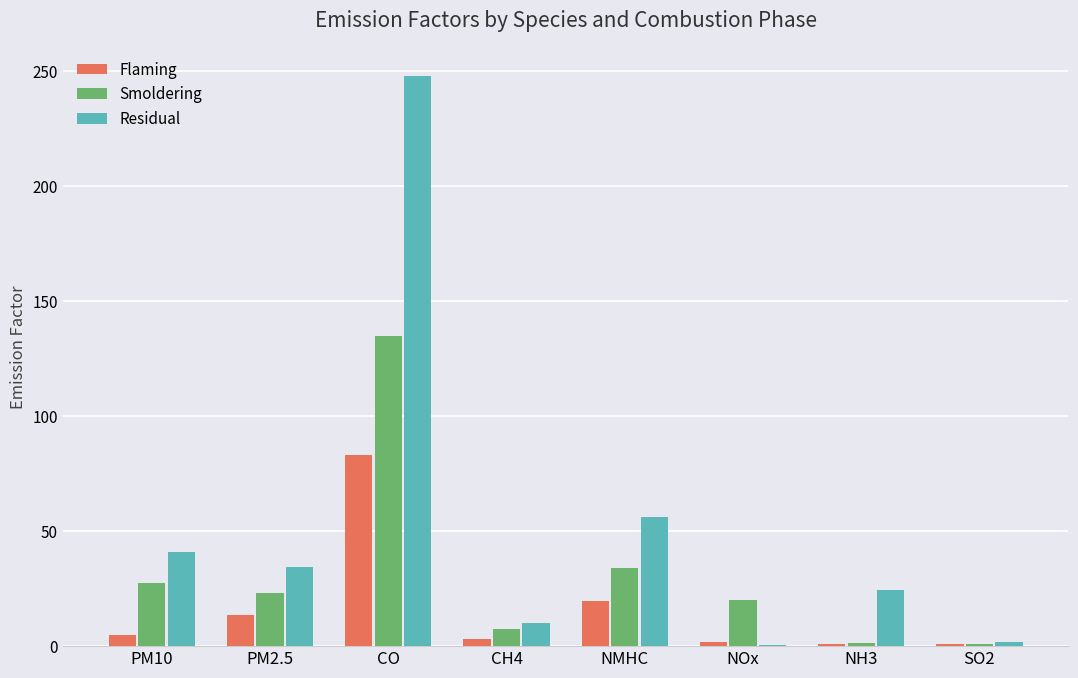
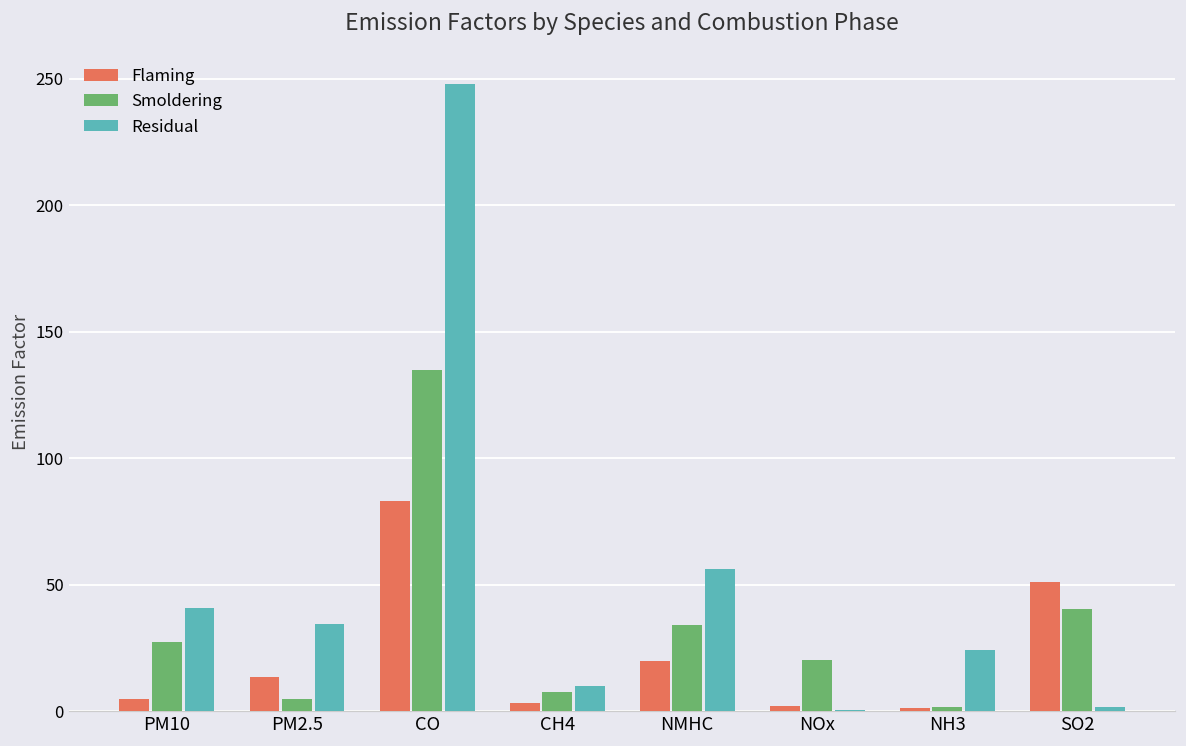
Smoldering, PM2.5: 23 -> 5
Flaming, SO2: 1 -> 51
Smoldering, SO2: 1 -> 40
